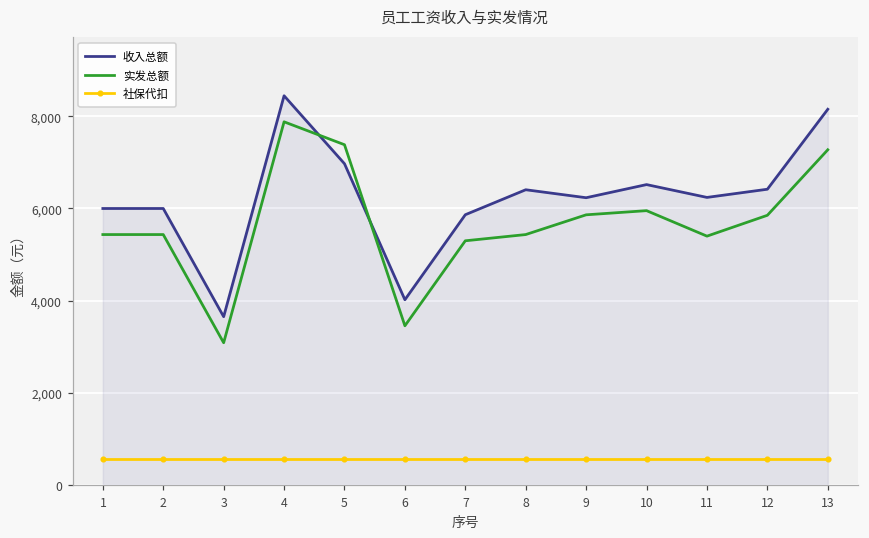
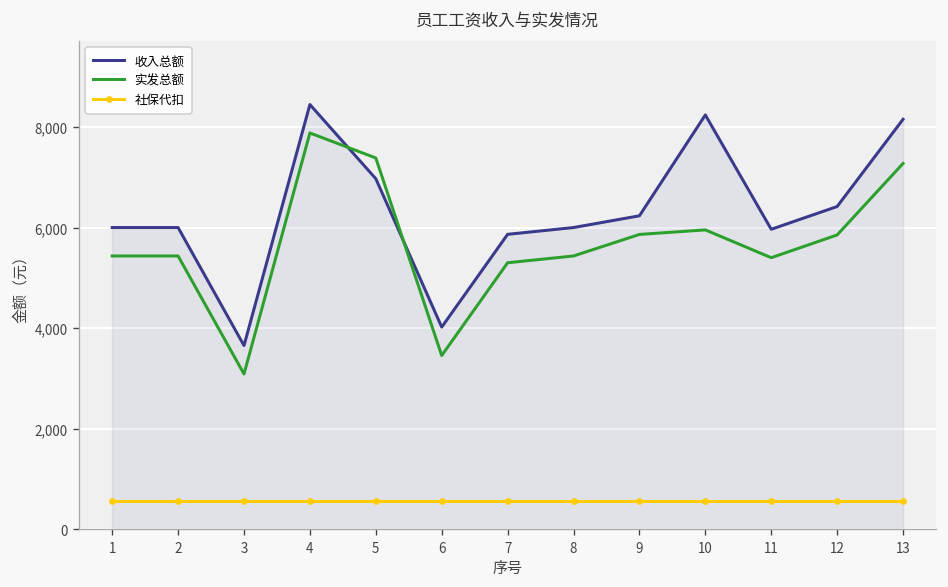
收入总额, 8: 6,400 -> 6,000
收入总额, 10: 6,500 -> 8,200
收入总额, 11: 6,200 -> 6,000
